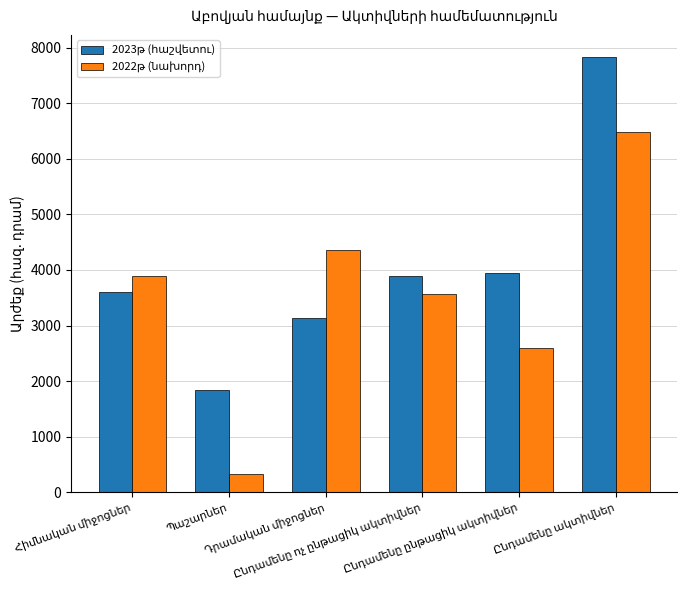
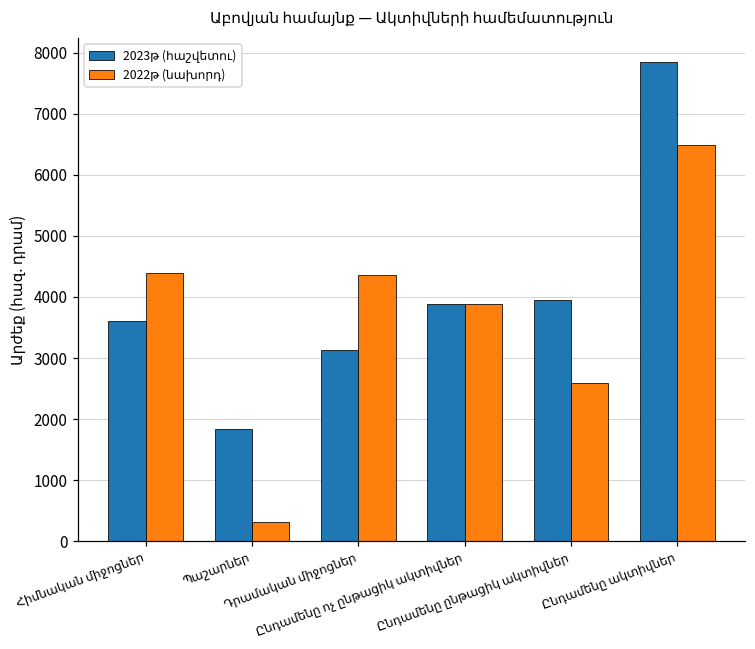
2022թ (նախորդ), Հիմնական միջոցներ: 3900 -> 4400
2022թ (նախորդ), Ընդամենը ոչ ընթացիկ ակտիվներ: 3600 -> 3900
